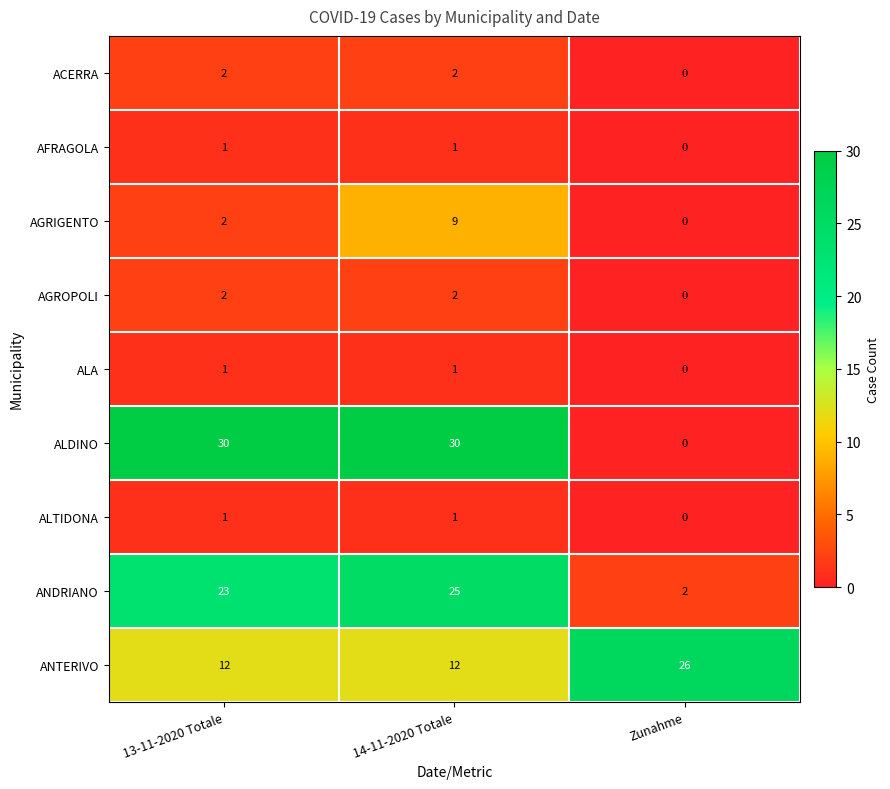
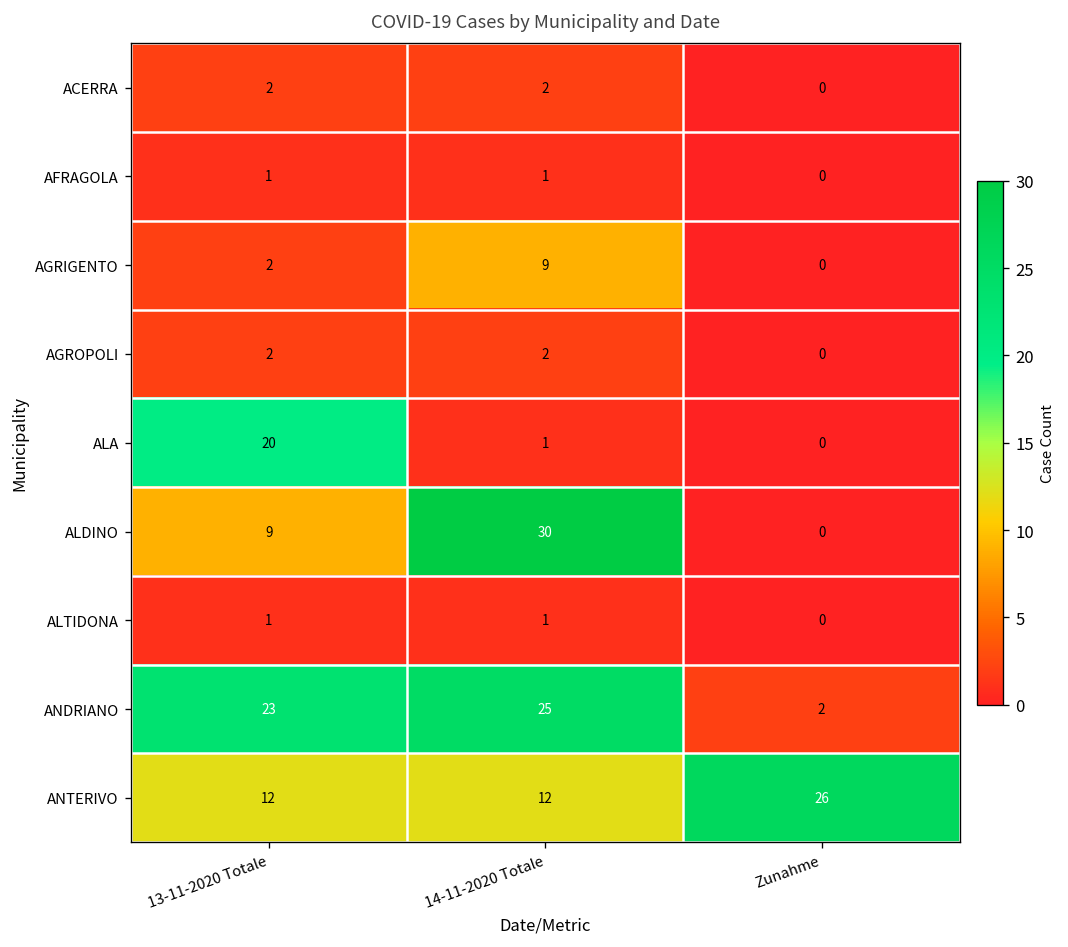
ALA, 13-11-2020 Totale: 1 -> 20
ALDINO, 13-11-2020 Totale: 30 -> 9
